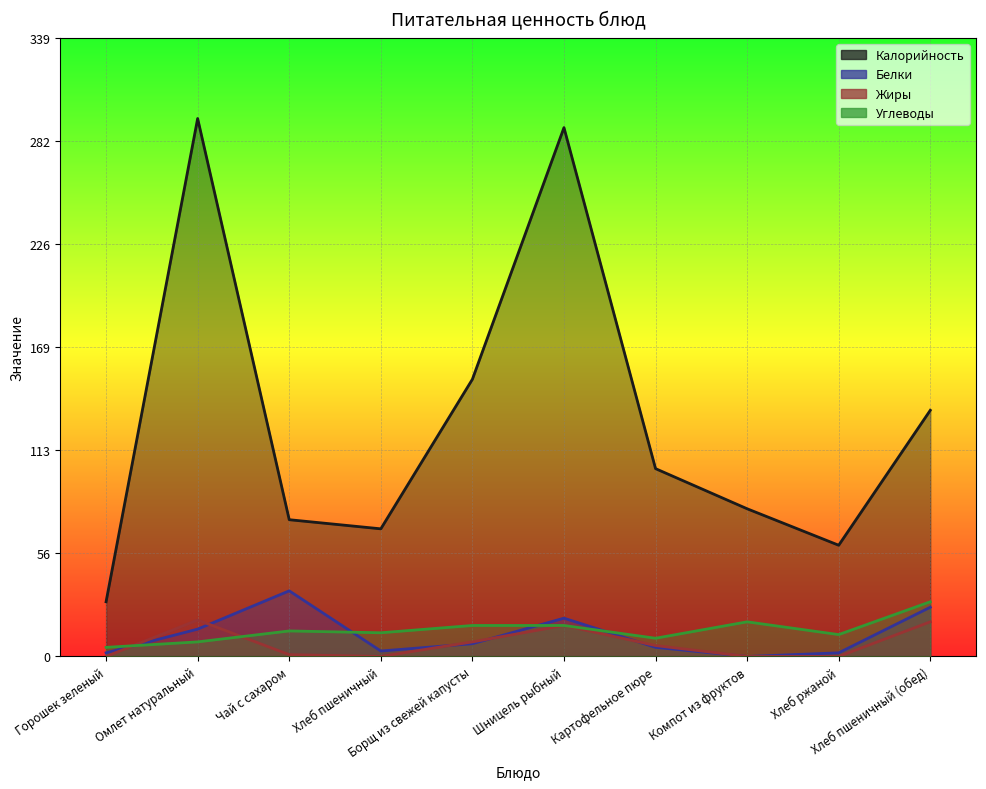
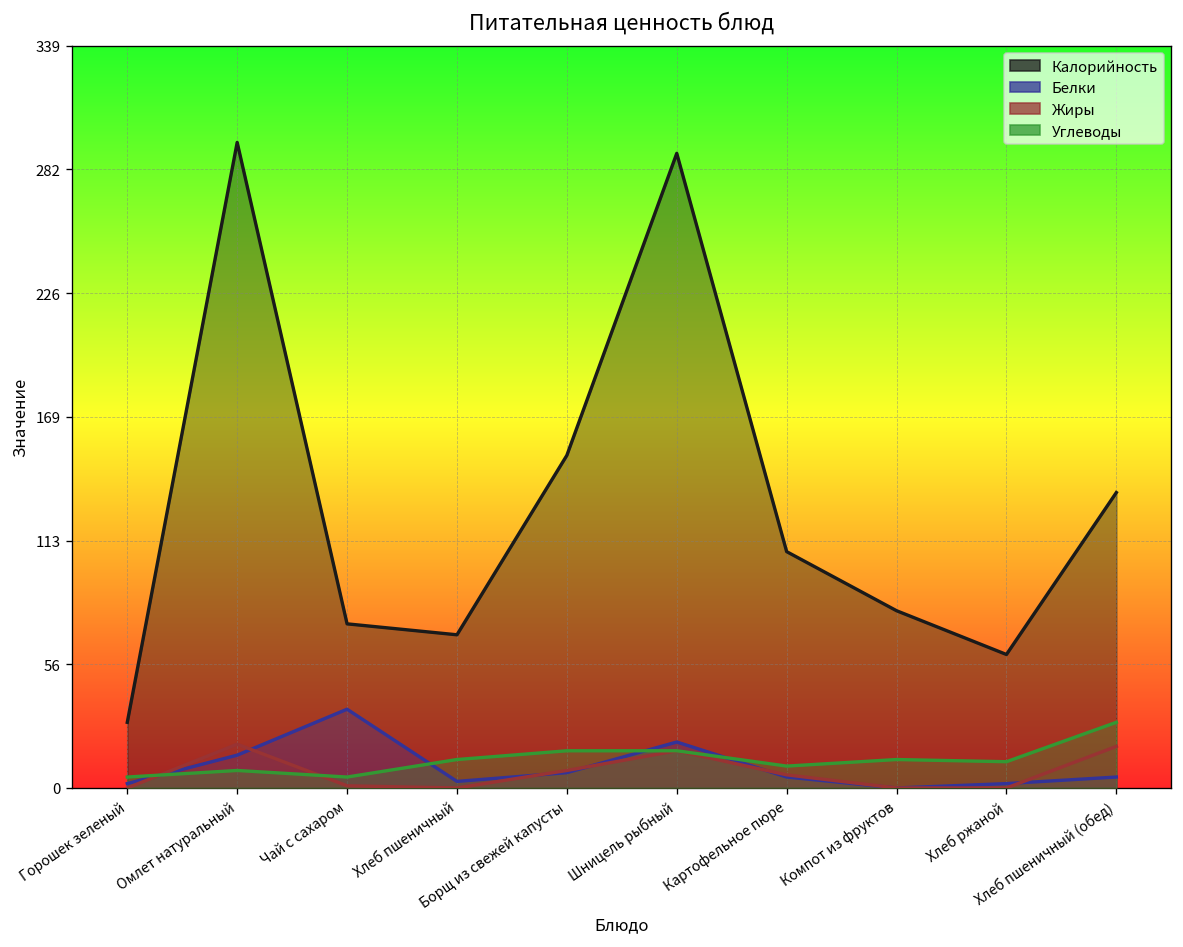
Углеводы, Чай с сахаром: 14 -> 5
Калорийность, Картофельное пюре: 103 -> 108
Углеводы, Компот из фруктов: 19 -> 13
Белки, Хлеб пшеничный (обед): 27 -> 5
